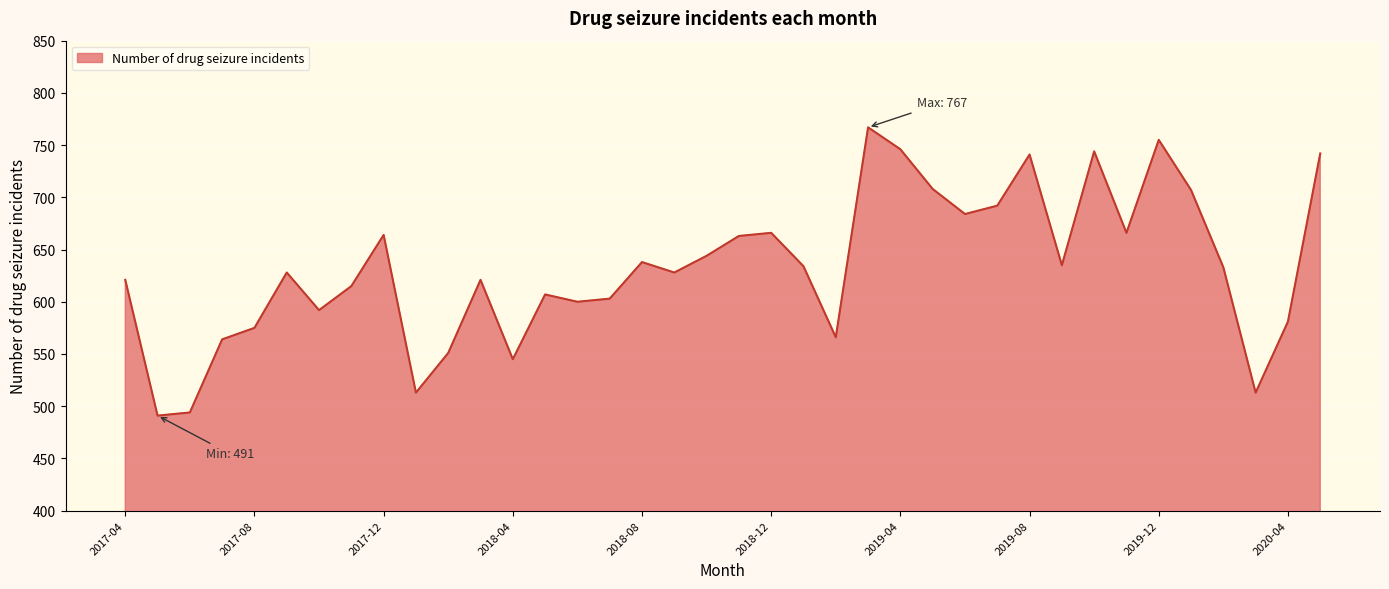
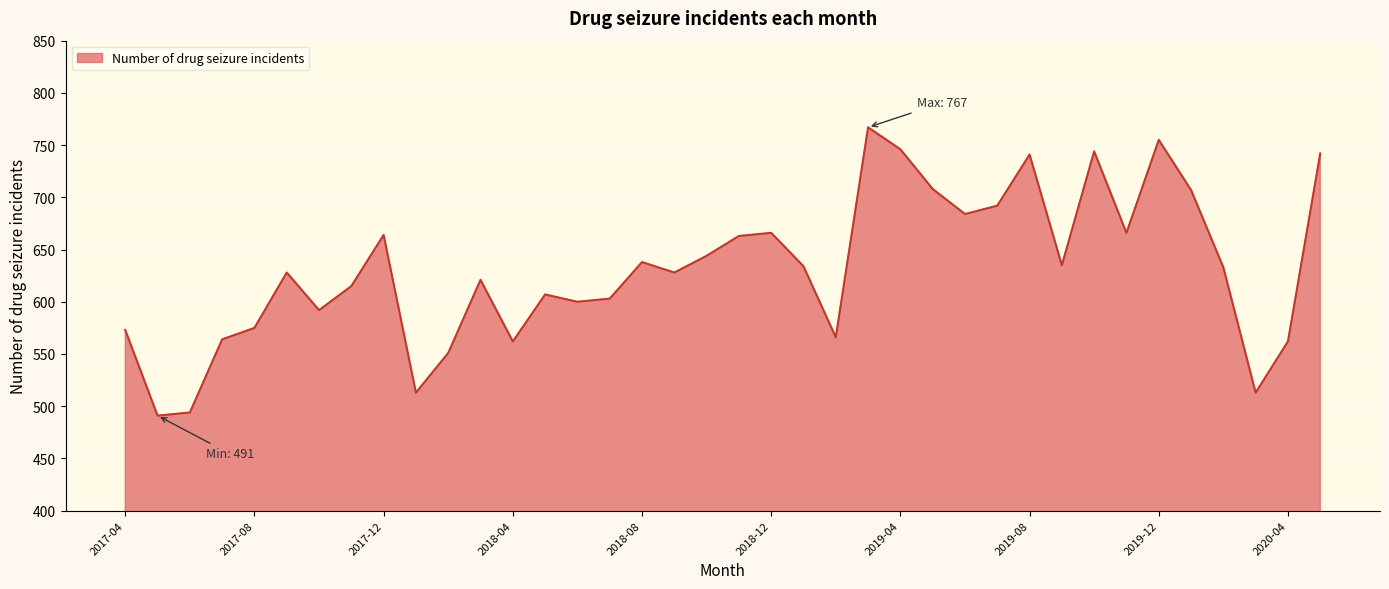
2017-04: 621 -> 573
2018-04: 545 -> 562
2020-04: 581 -> 562
